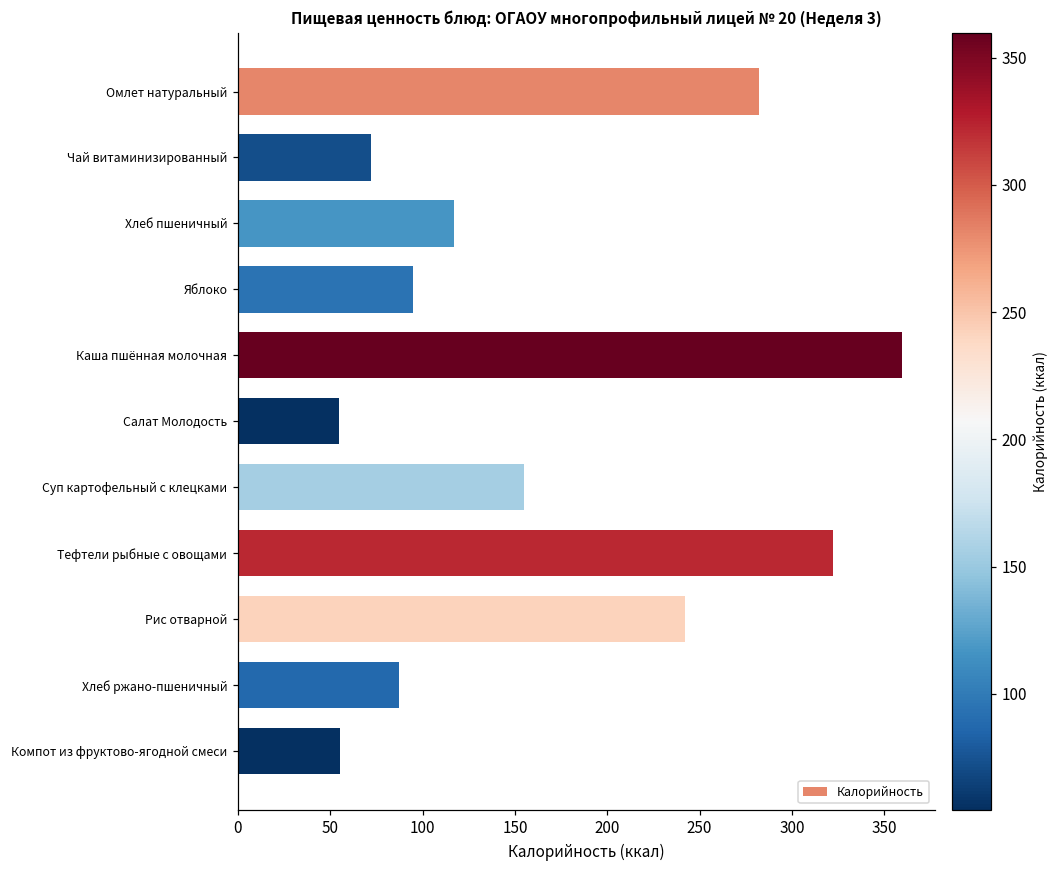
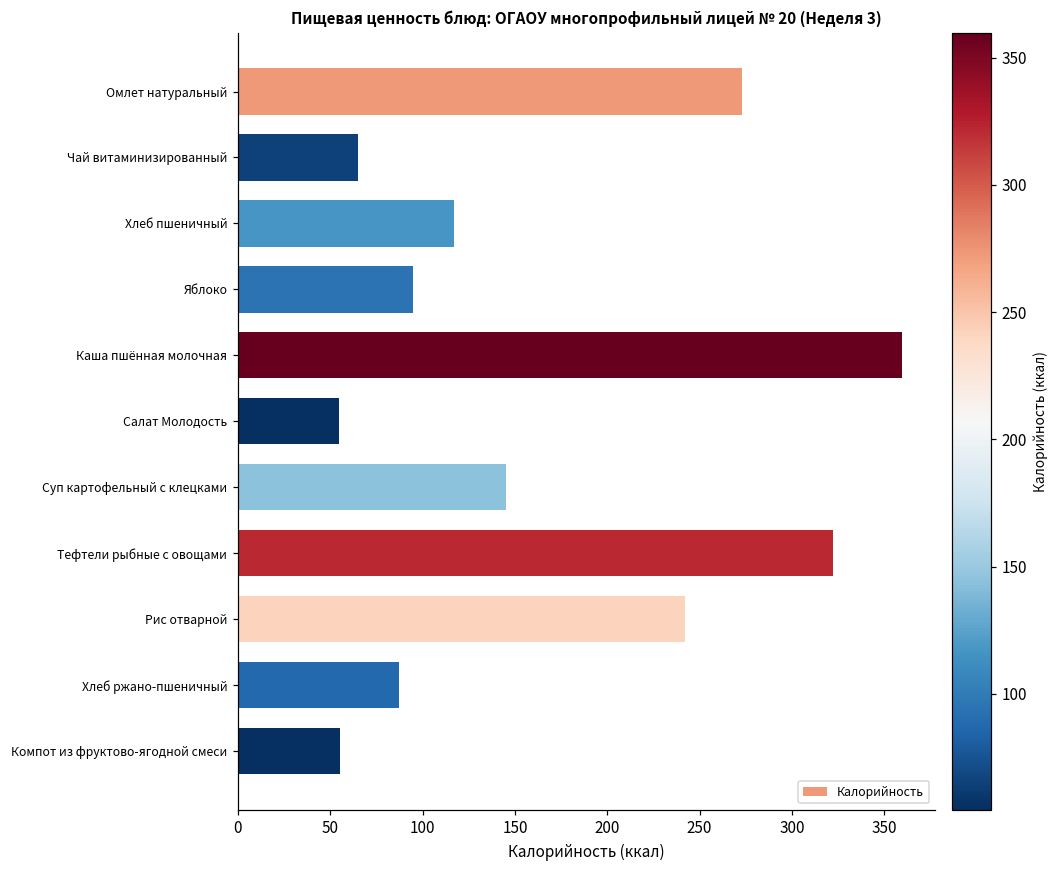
Омлет натуральный: 282 -> 273
Чай витаминизированный: 72 -> 65
Суп картофельный с клецками: 155 -> 145
